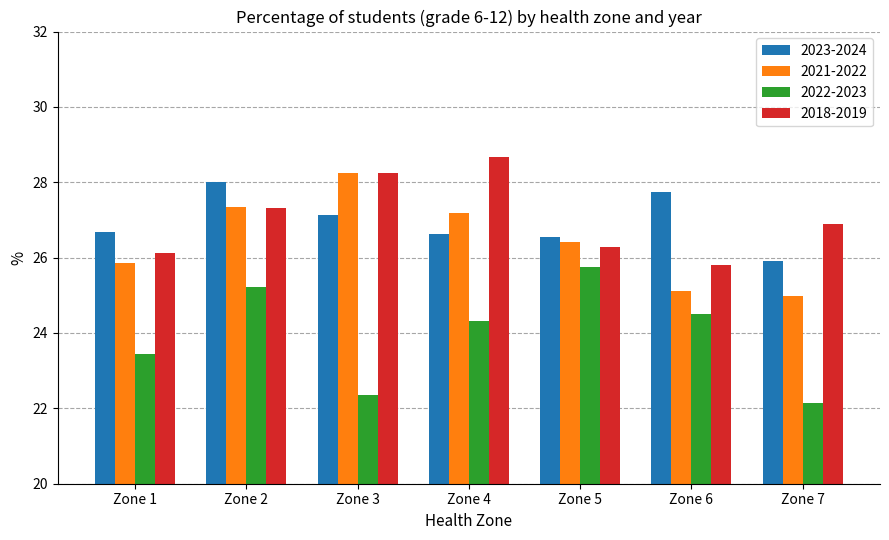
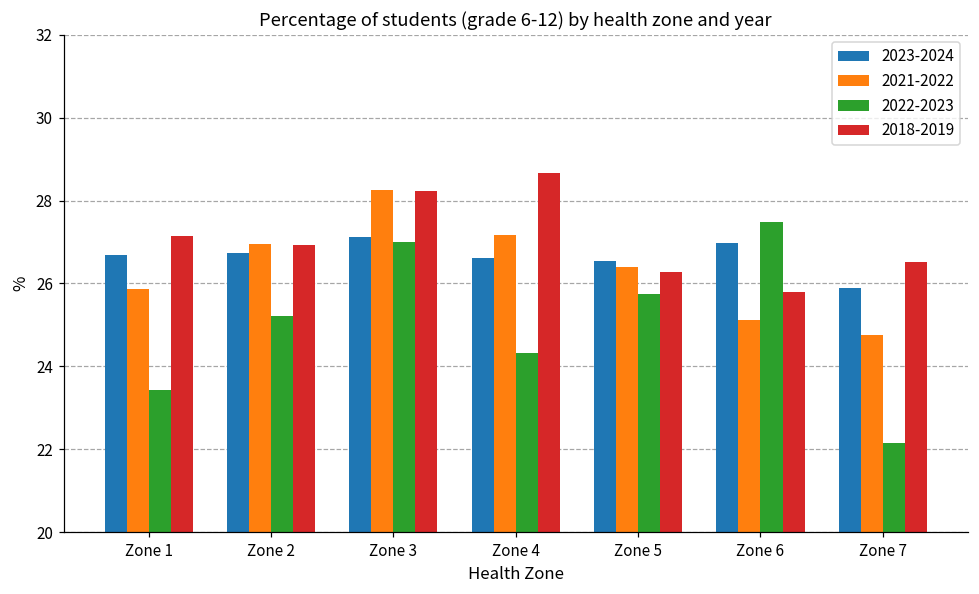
2018-2019, Zone 1: 26.1 -> 27.1
2023-2024, Zone 2: 28.0 -> 26.7
2021-2022, Zone 2: 27.3 -> 27.0
2018-2019, Zone 2: 27.3 -> 26.9
2022-2023, Zone 3: 22.4 -> 27.0
2023-2024, Zone 6: 27.7 -> 27.0
2022-2023, Zone 6: 24.5 -> 27.5
2021-2022, Zone 7: 25.0 -> 24.8
2018-2019, Zone 7: 26.9 -> 26.5
